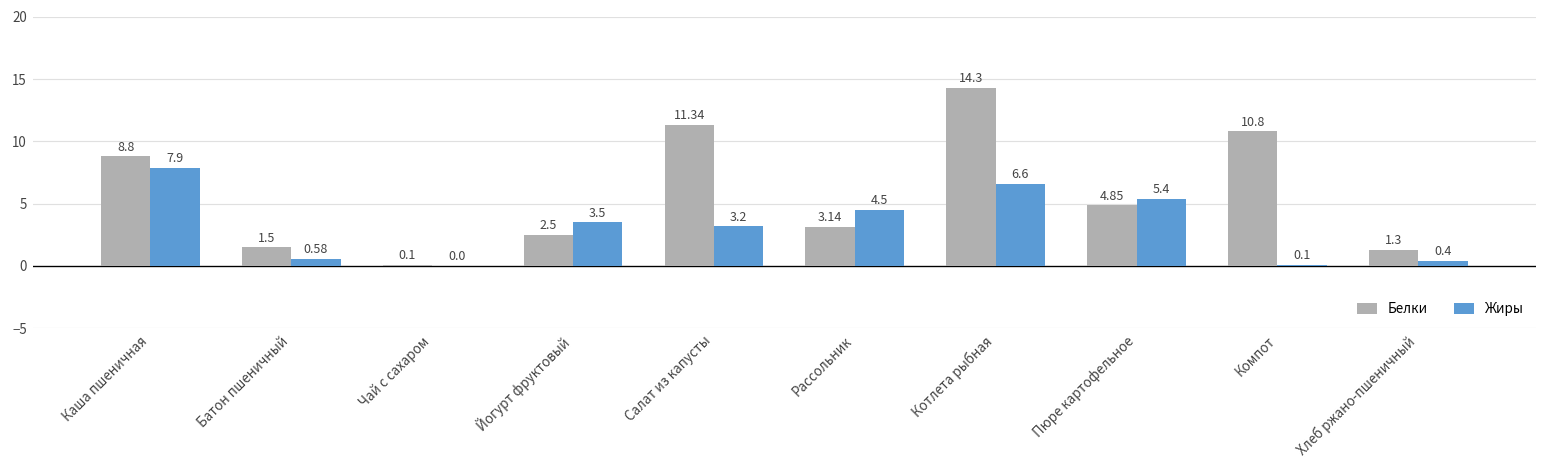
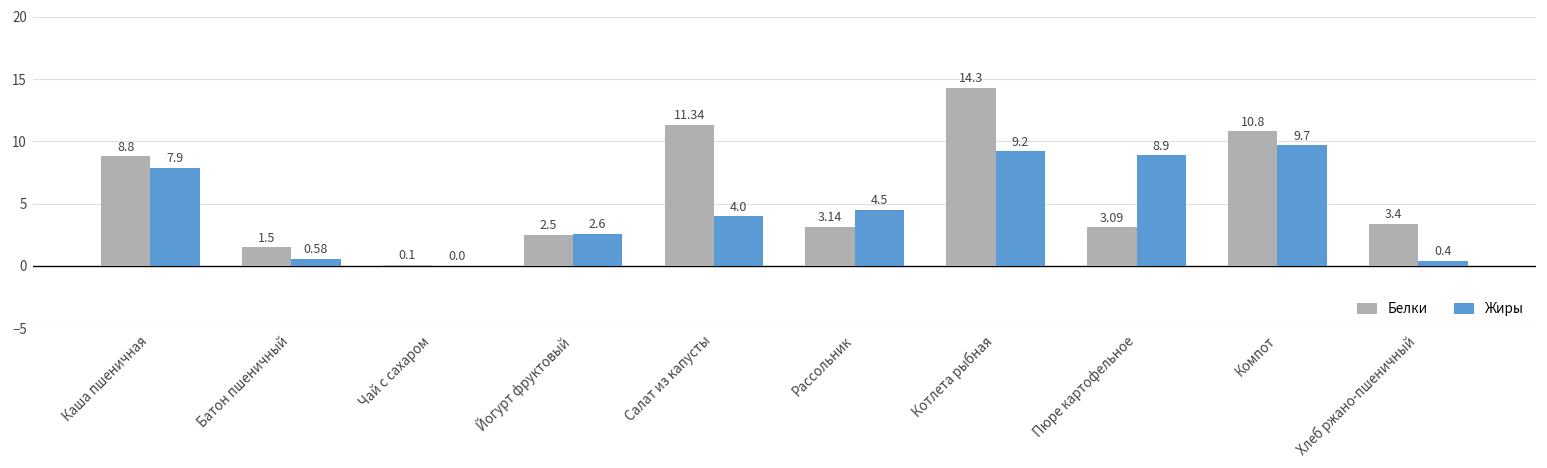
Жиры, Йогурт фруктовый: 3.5 -> 2.6
Жиры, Салат из капусты: 3.2 -> 4.0
Жиры, Котлета рыбная: 6.6 -> 9.2
Белки, Пюре картофельное: 4.85 -> 3.09
Жиры, Пюре картофельное: 5.4 -> 8.9
Жиры, Компот: 0.1 -> 9.7
Белки, Хлеб ржано-пшеничный: 1.3 -> 3.4
